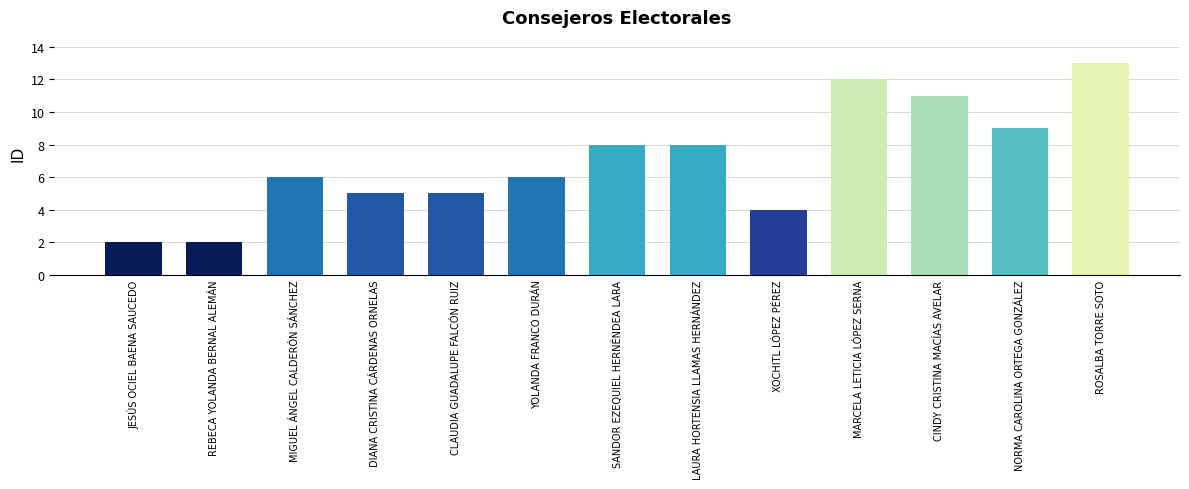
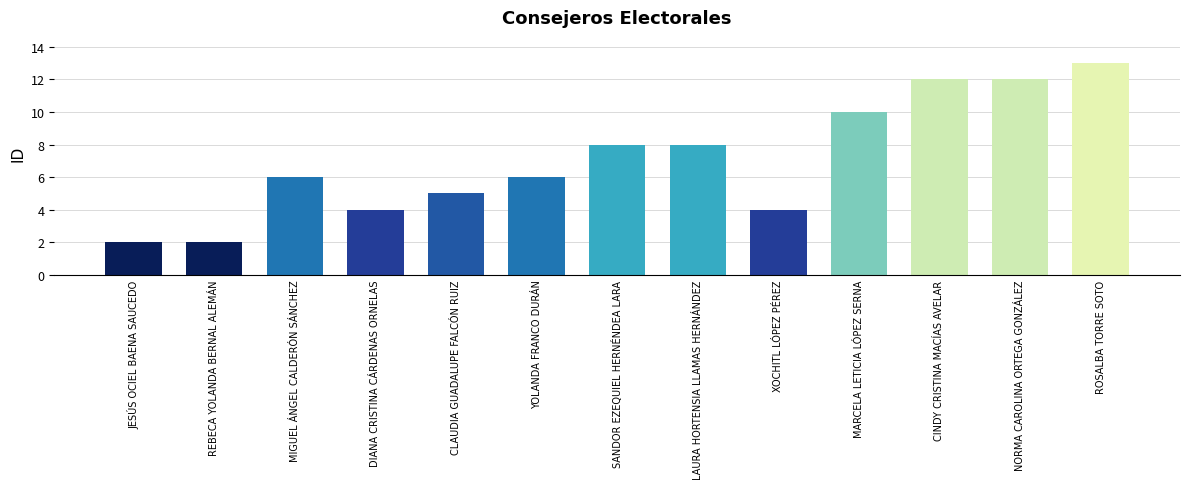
DIANA CRISTINA CÁRDENAS ORNELAS: 5 -> 4
MARCELA LETICIA LÓPEZ SERNA: 12 -> 10
CINDY CRISTINA MACÍAS AVELAR: 11 -> 12
NORMA CAROLINA ORTEGA GONZÁLEZ: 9 -> 12
